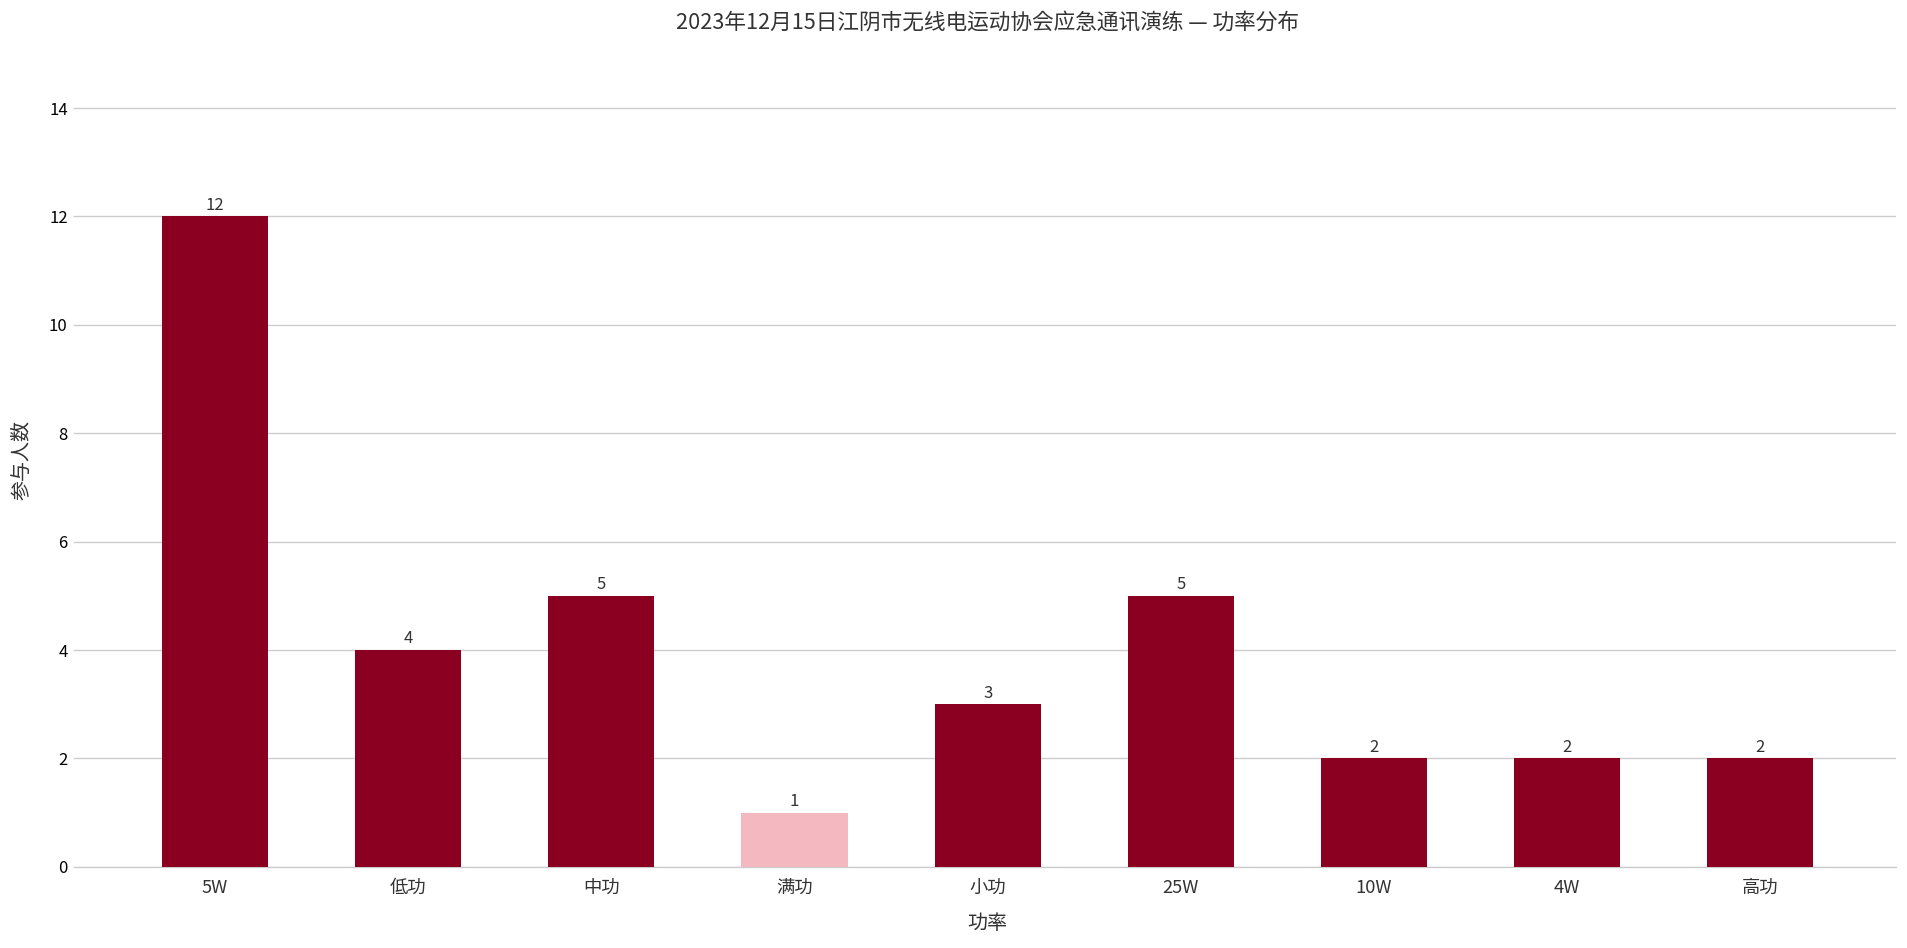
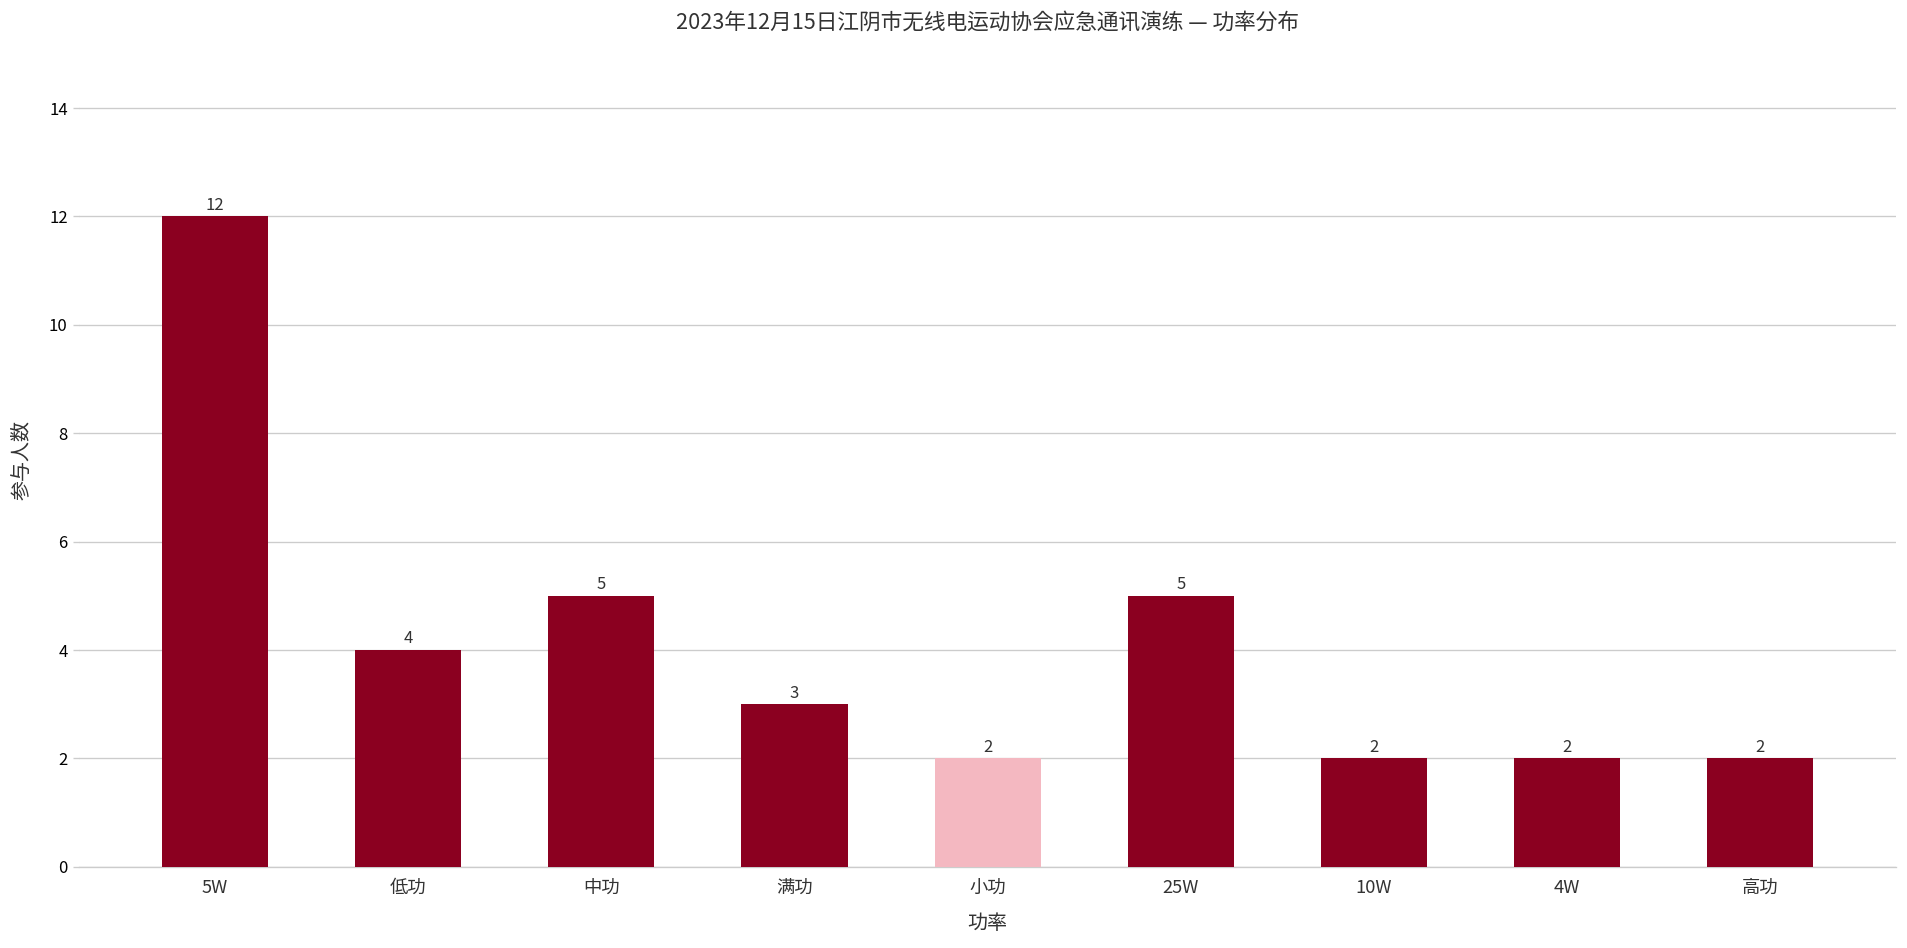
满功: 1 -> 3
小功: 3 -> 2
